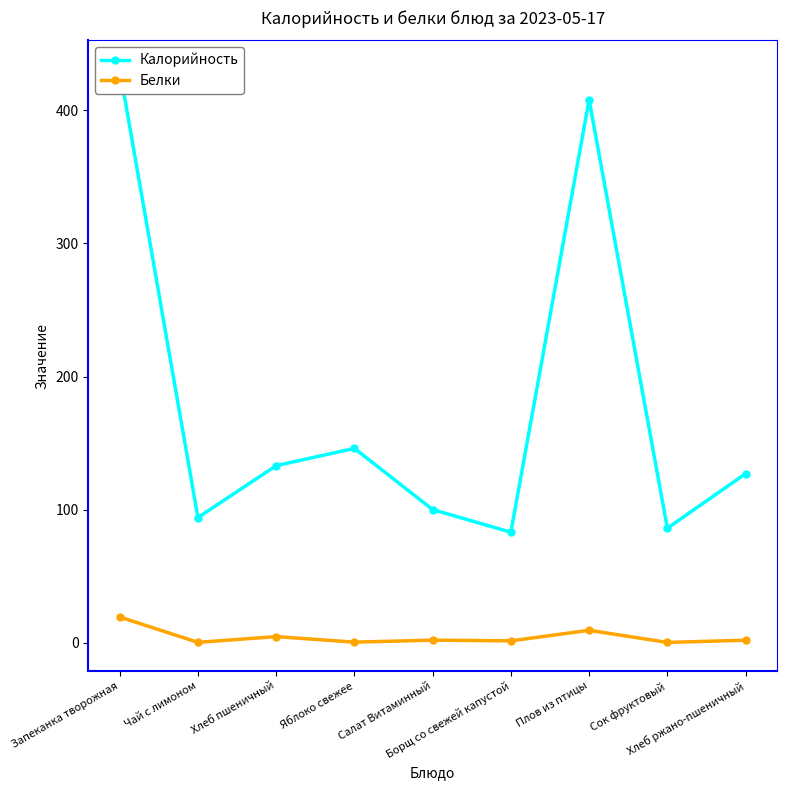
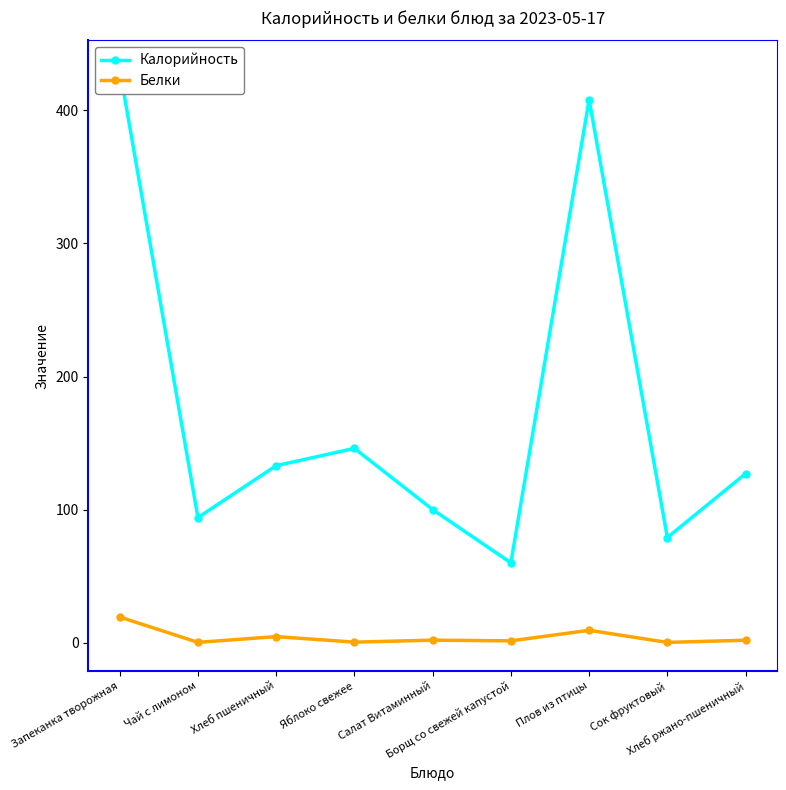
Калорийность, Борщ со свежей капустой: 83 -> 60
Калорийность, Сок фруктовый: 86 -> 79
